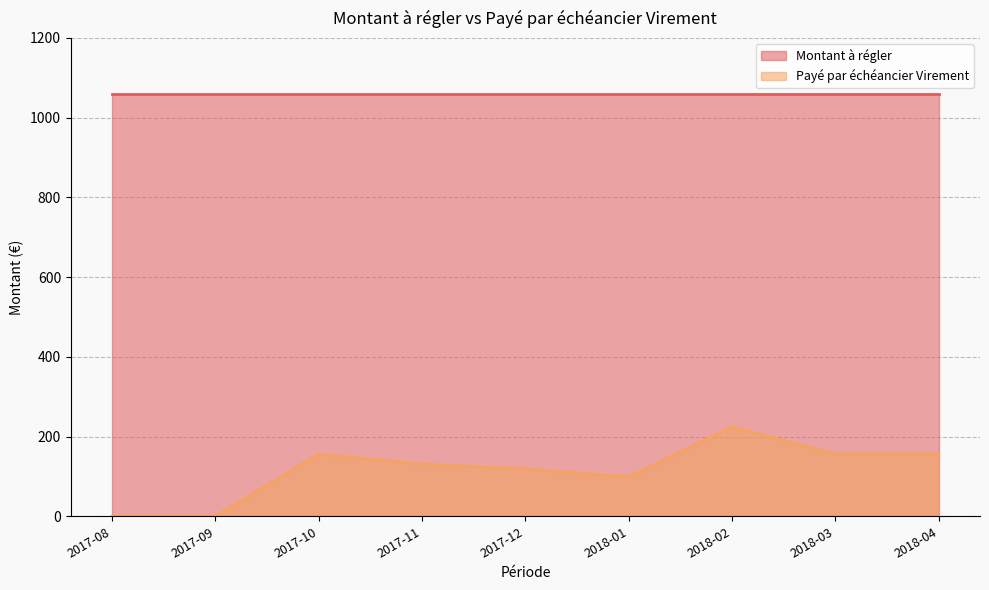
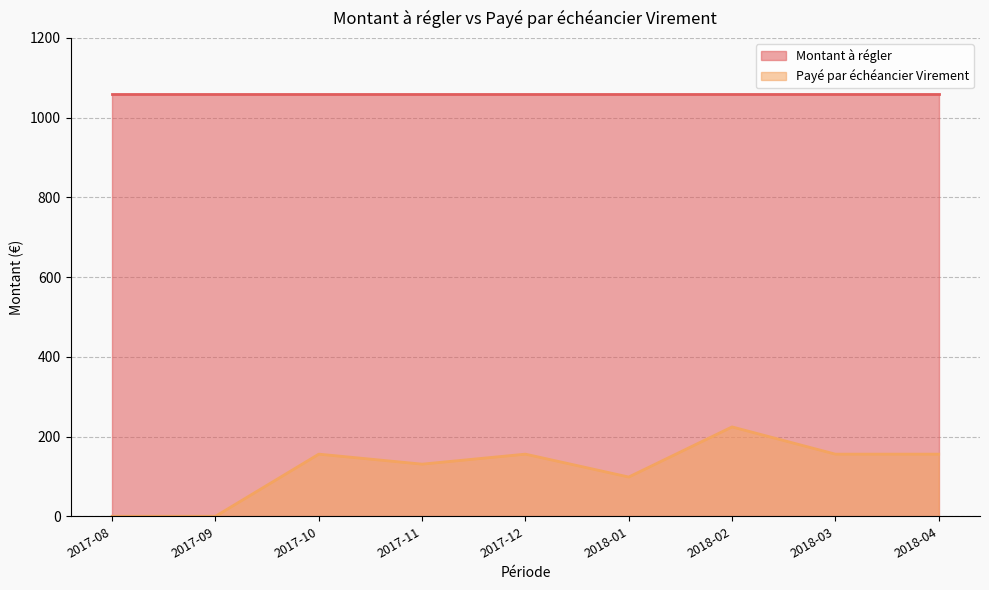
Payé par échéancier Virement, 2017-12: 120 -> 160
